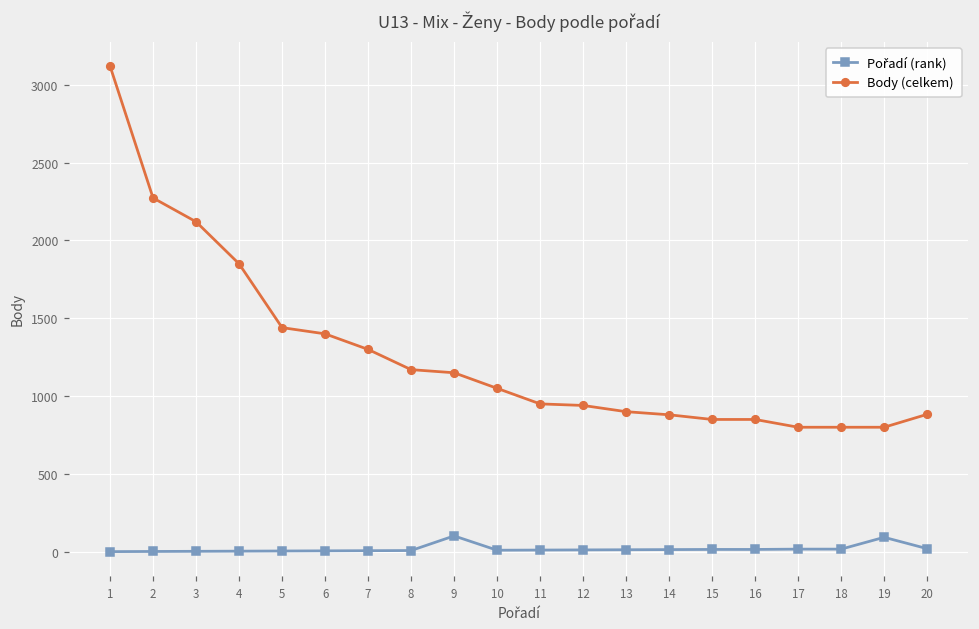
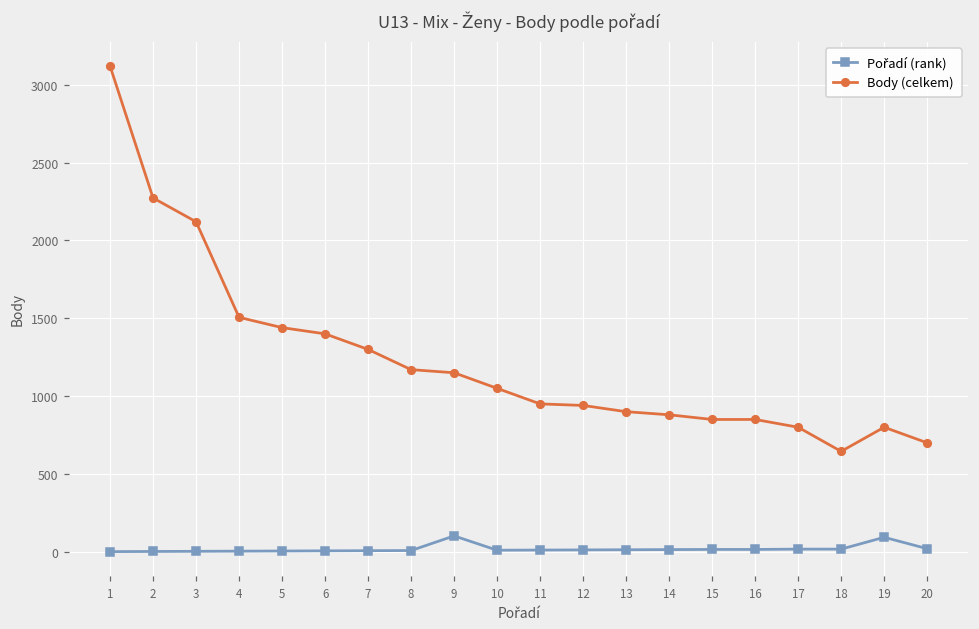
Body (celkem), 4: 1850 -> 1510
Body (celkem), 18: 800 -> 650
Body (celkem), 20: 880 -> 700
